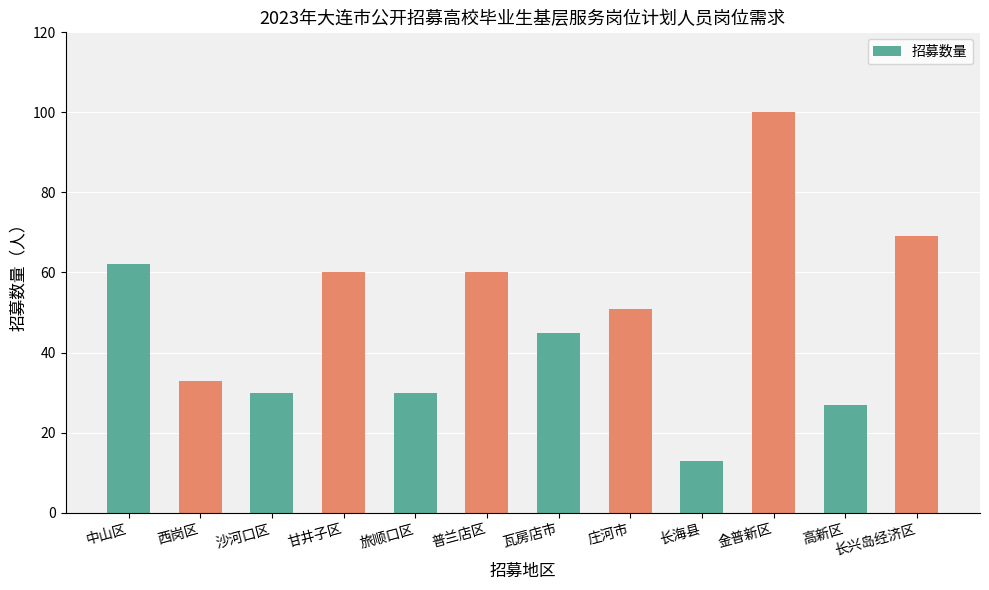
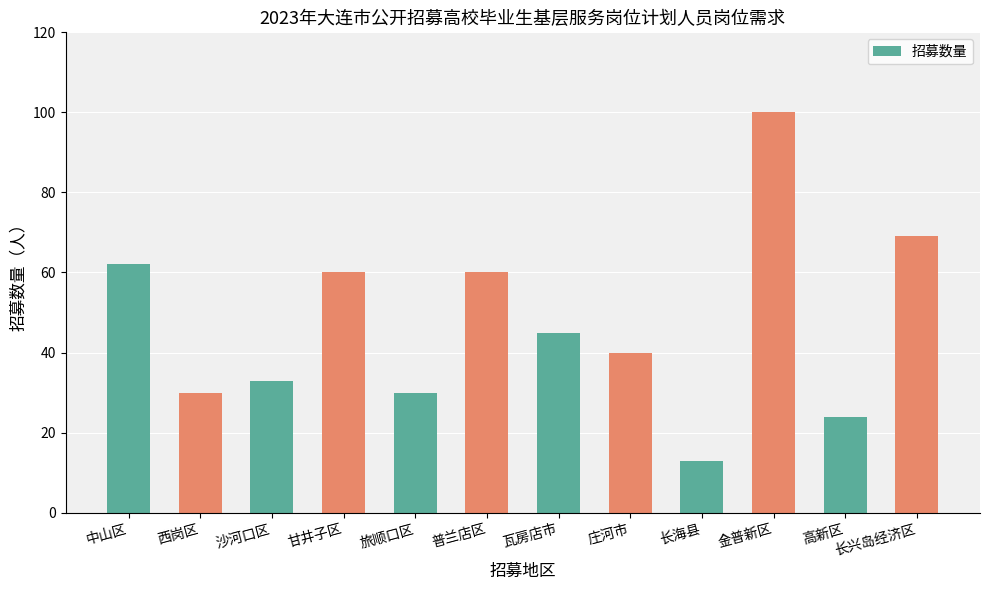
西岗区: 33 -> 30
沙河口区: 30 -> 33
庄河市: 51 -> 40
高新区: 27 -> 24
